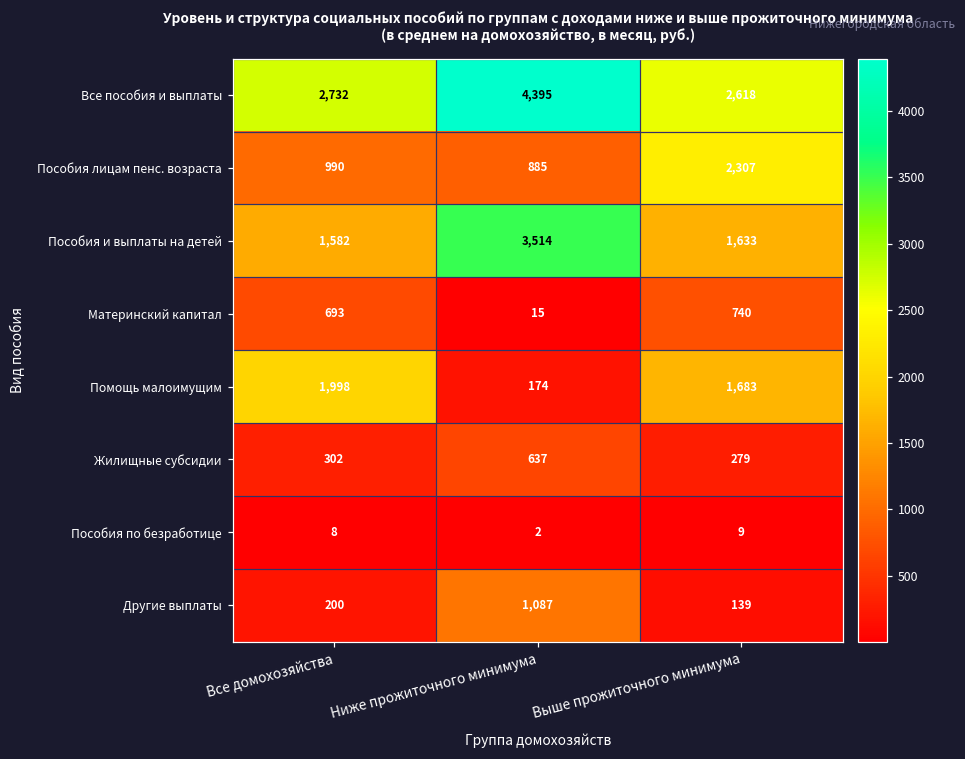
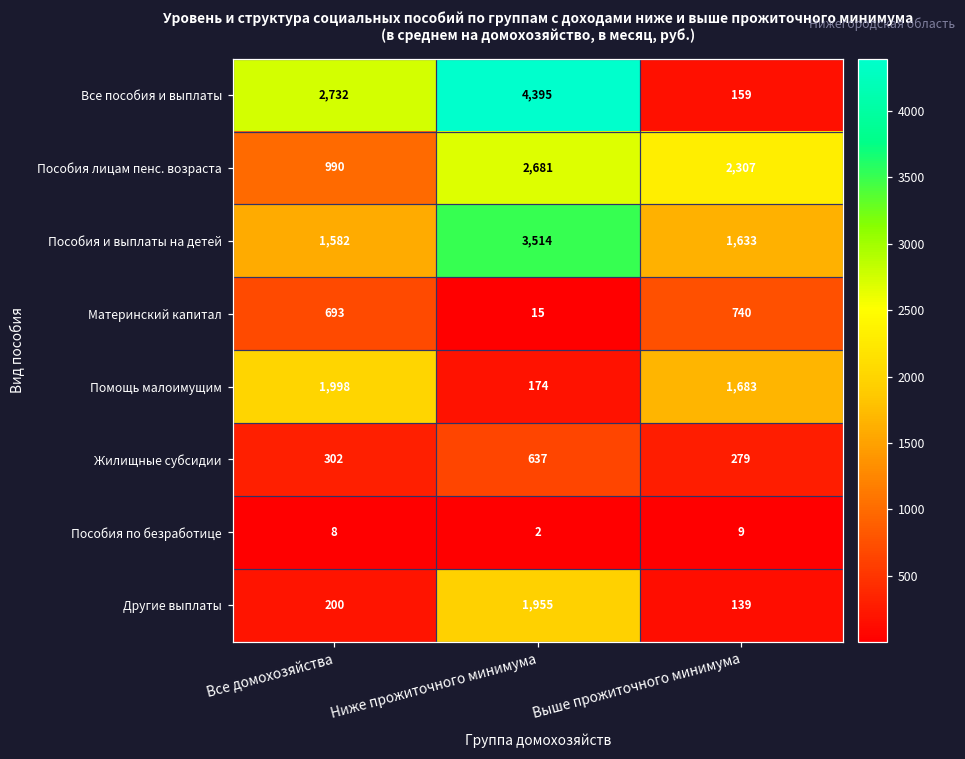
Все пособия и выплаты, Выше прожиточного минимума: 2,618 -> 159
Пособия лицам пенс. возраста, Ниже прожиточного минимума: 885 -> 2,681
Другие выплаты, Ниже прожиточного минимума: 1,087 -> 1,955
